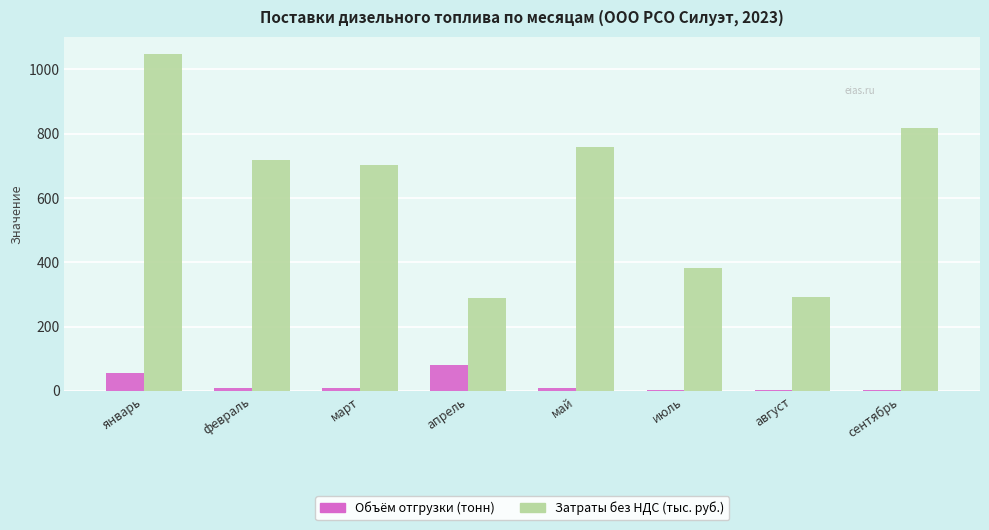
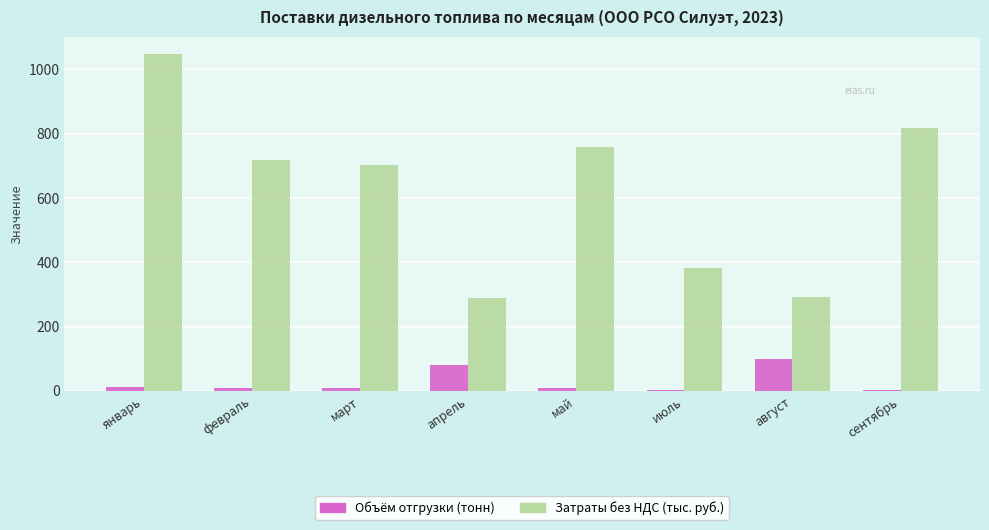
Объём отгрузки (тонн), январь: 60 -> 10
Объём отгрузки (тонн), август: 0 -> 100
